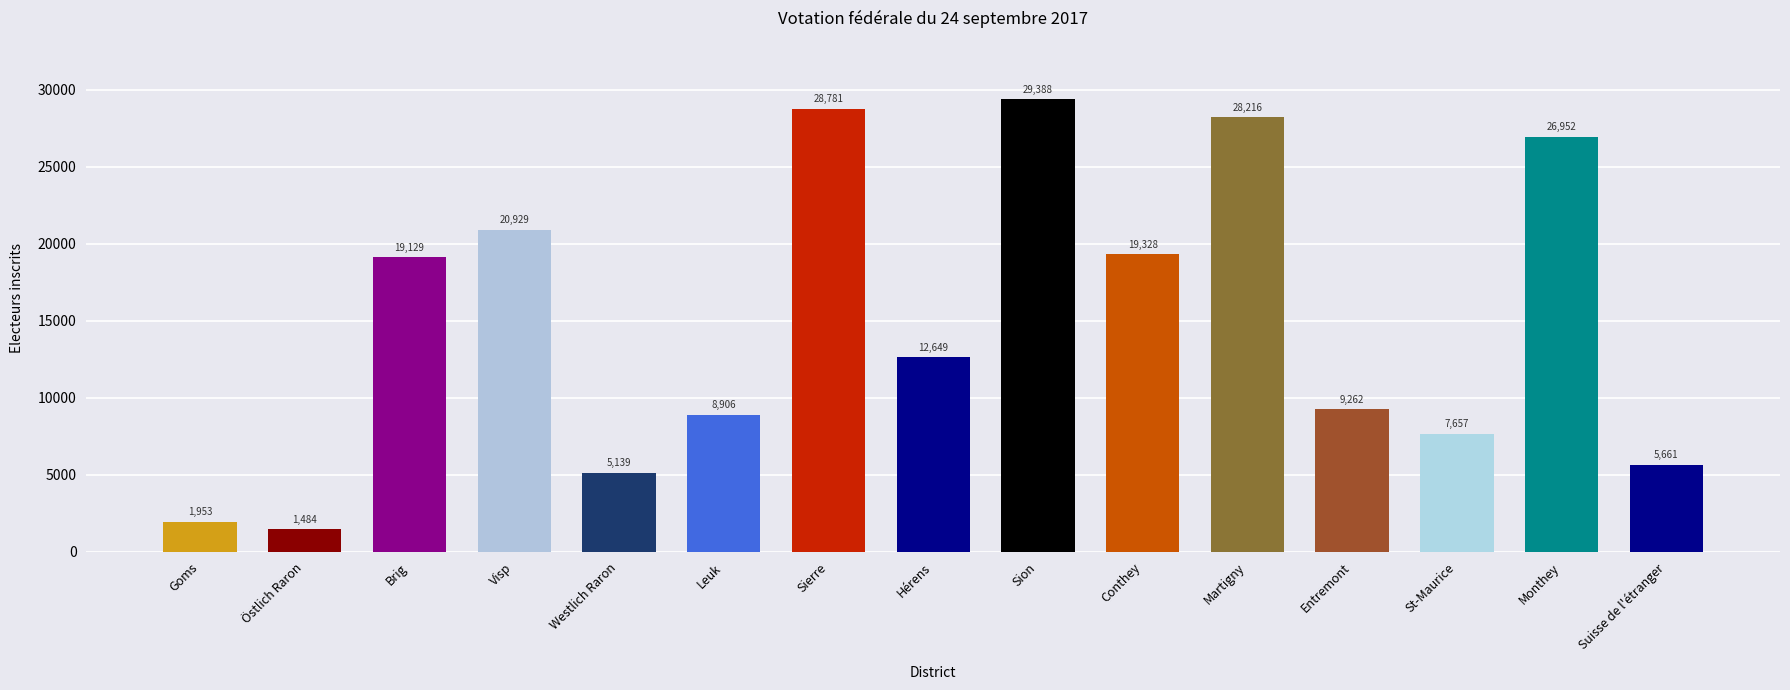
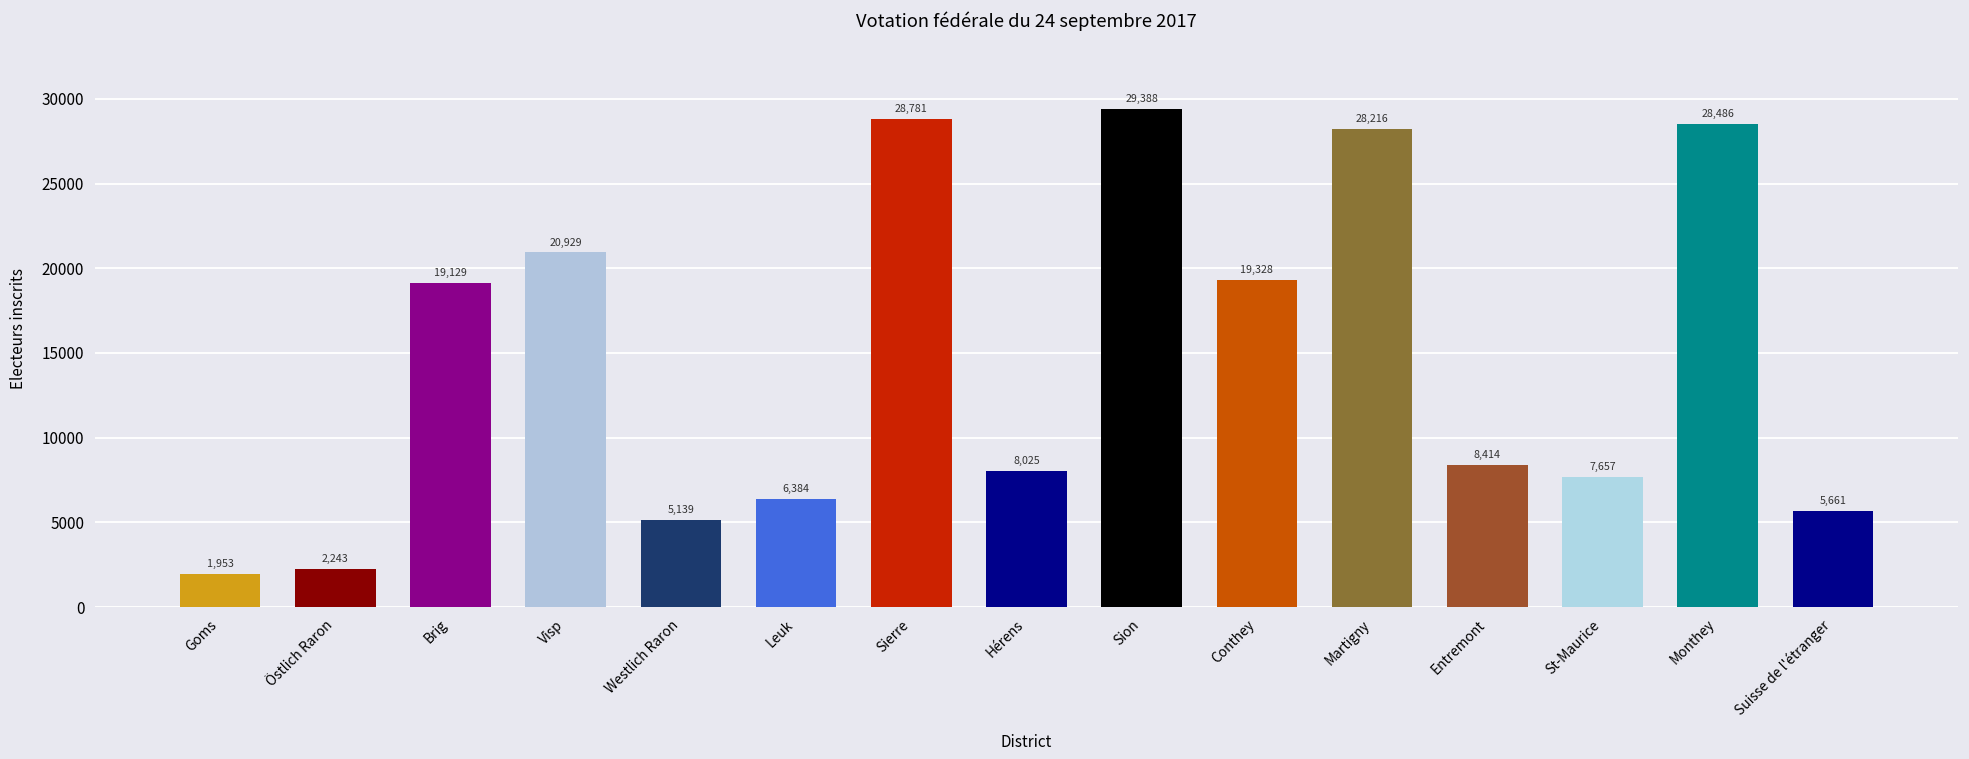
Östlich Raron: 1,484 -> 2,243
Leuk: 8,906 -> 6,384
Hérens: 12,649 -> 8,025
Entremont: 9,262 -> 8,414
Monthey: 26,952 -> 28,486
